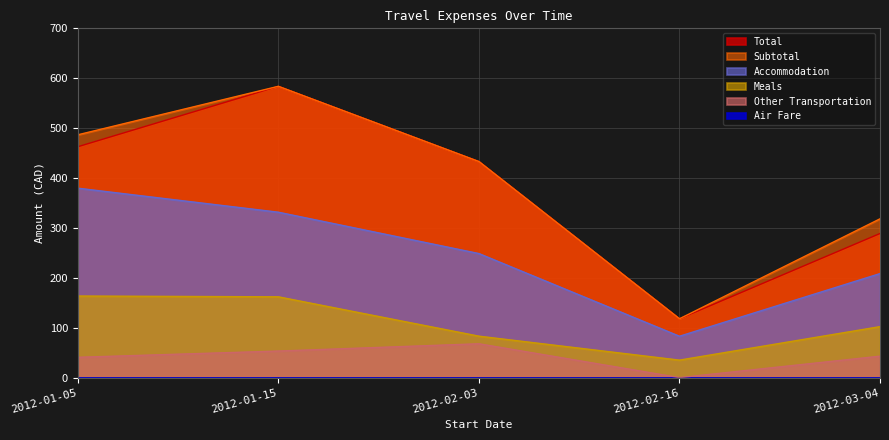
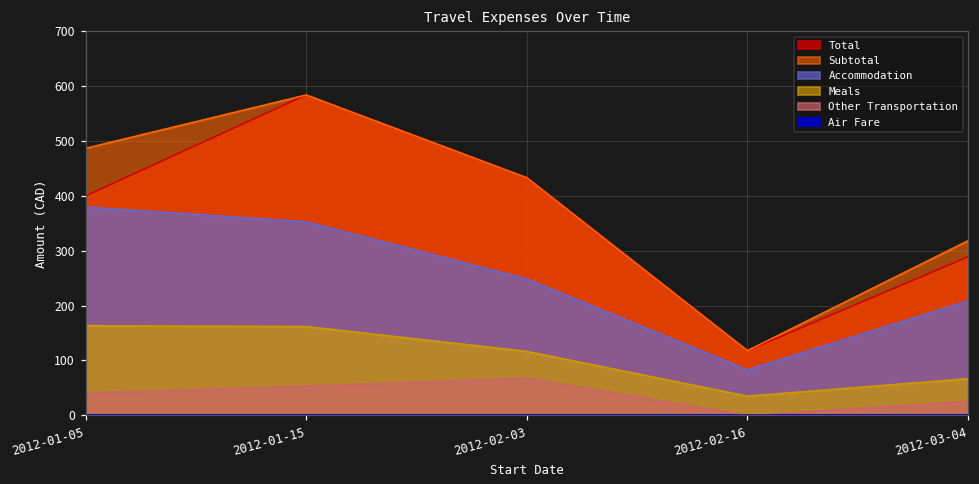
Total, 2012-01-05: 460 -> 400
Accommodation, 2012-01-15: 330 -> 350
Meals, 2012-02-03: 80 -> 120
Meals, 2012-03-04: 100 -> 70
Other Transportation, 2012-03-04: 40 -> 30
